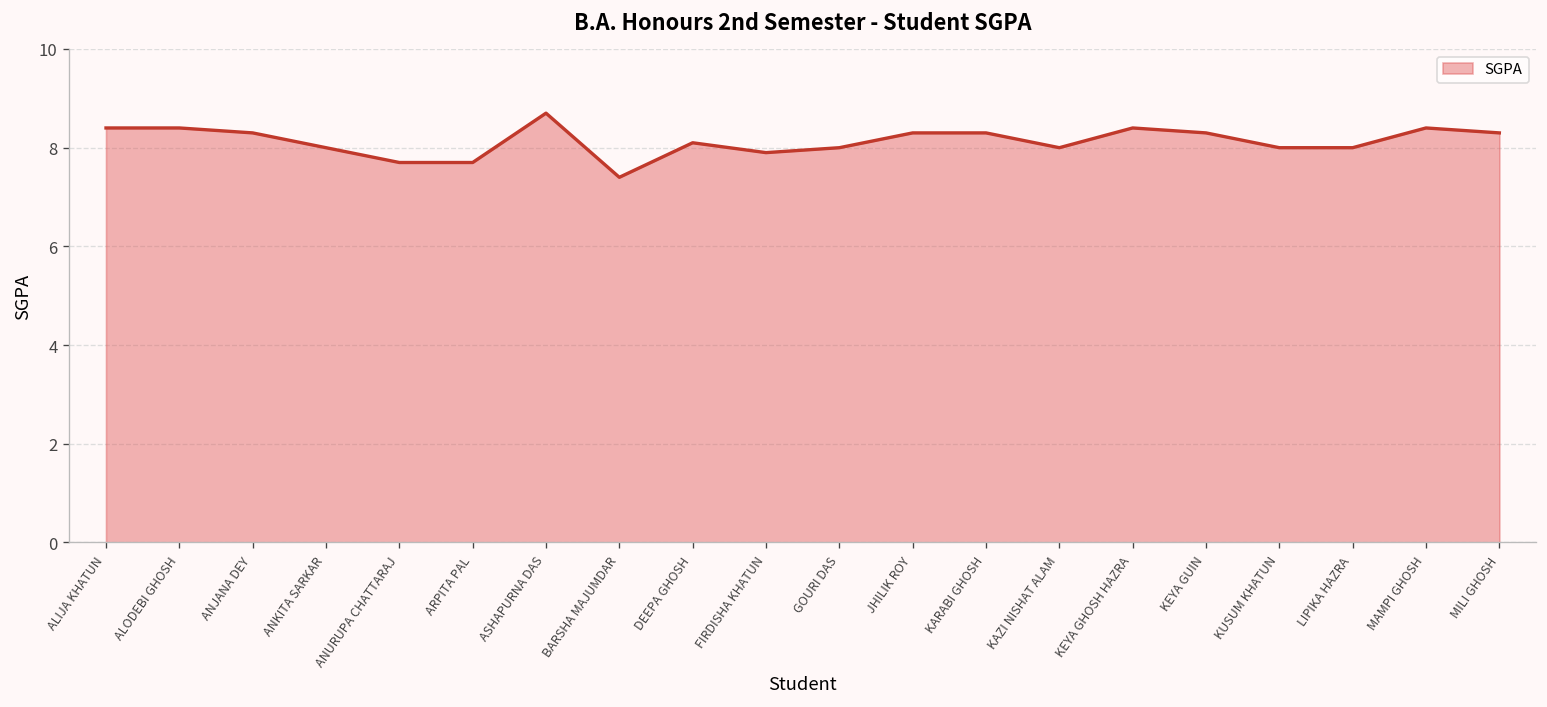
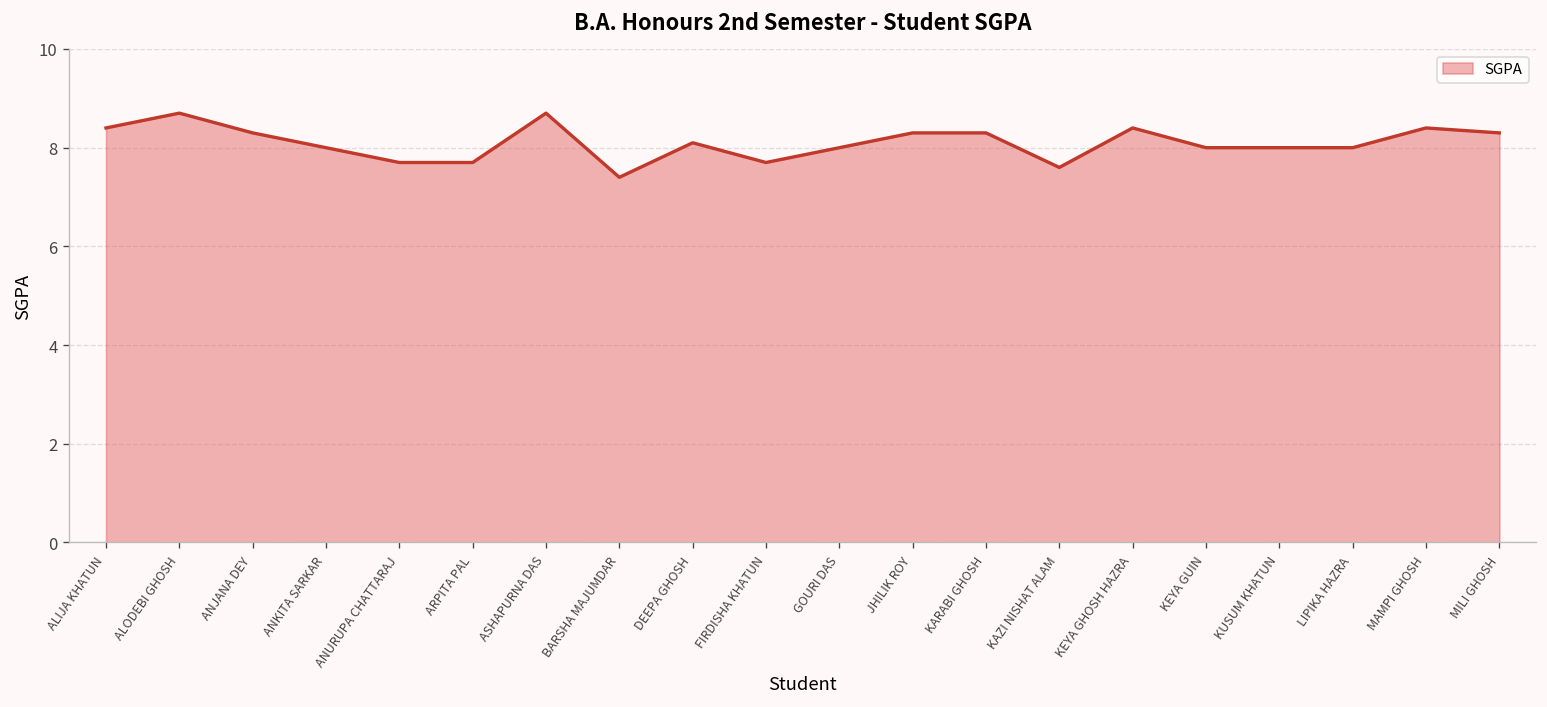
ALODEBI GHOSH: 8.4 -> 8.7
FIRDISHA KHATUN: 7.9 -> 7.7
KAZI NISHAT ALAM: 8.0 -> 7.6
KEYA GUIN: 8.3 -> 8.0
